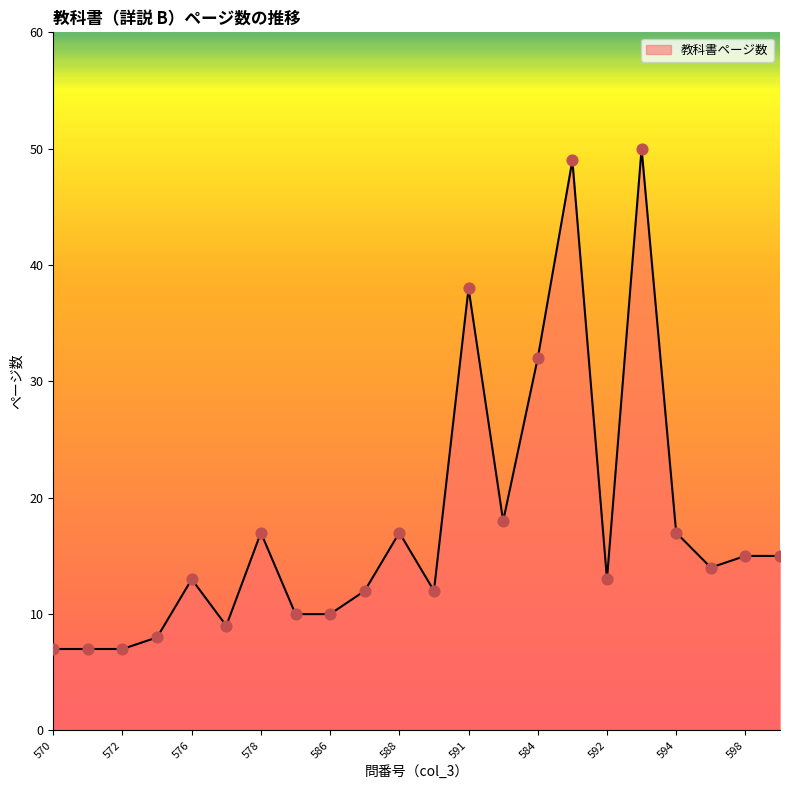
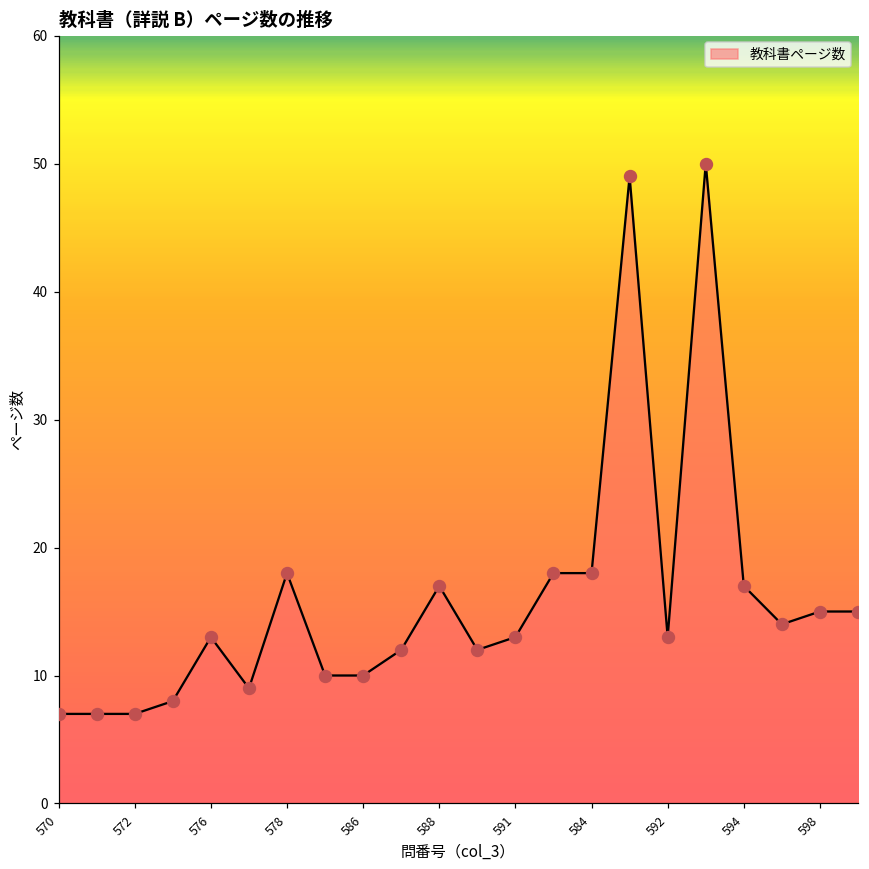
578: 17 -> 18
591: 38 -> 13
584: 32 -> 18
